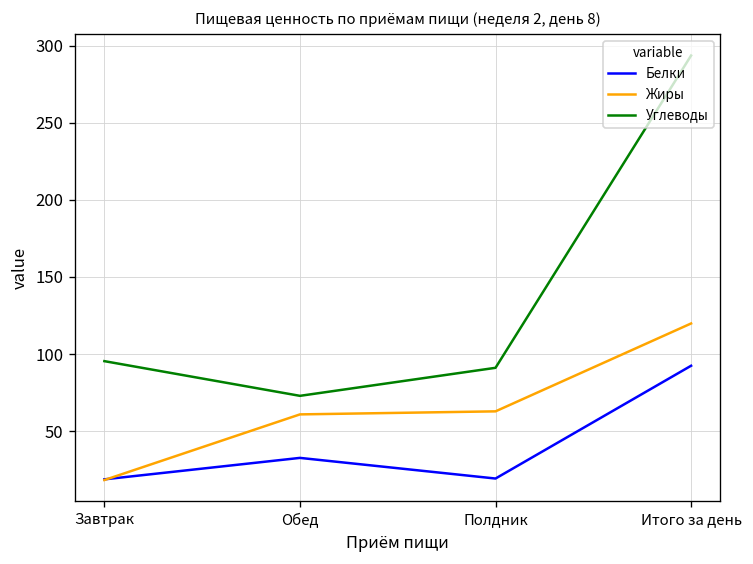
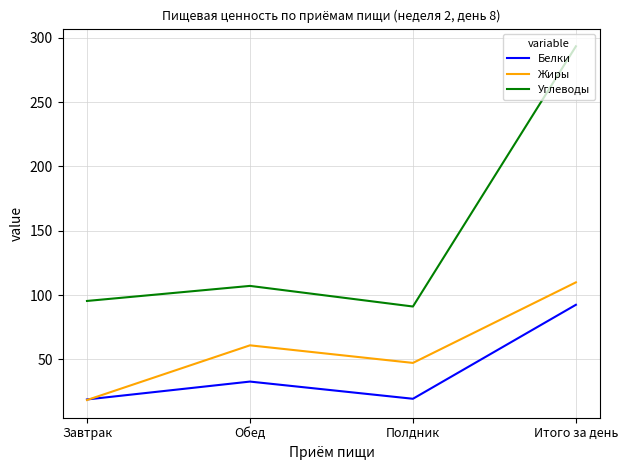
Углеводы, Обед: 73 -> 107
Жиры, Полдник: 63 -> 47
Жиры, Итого за день: 120 -> 110
